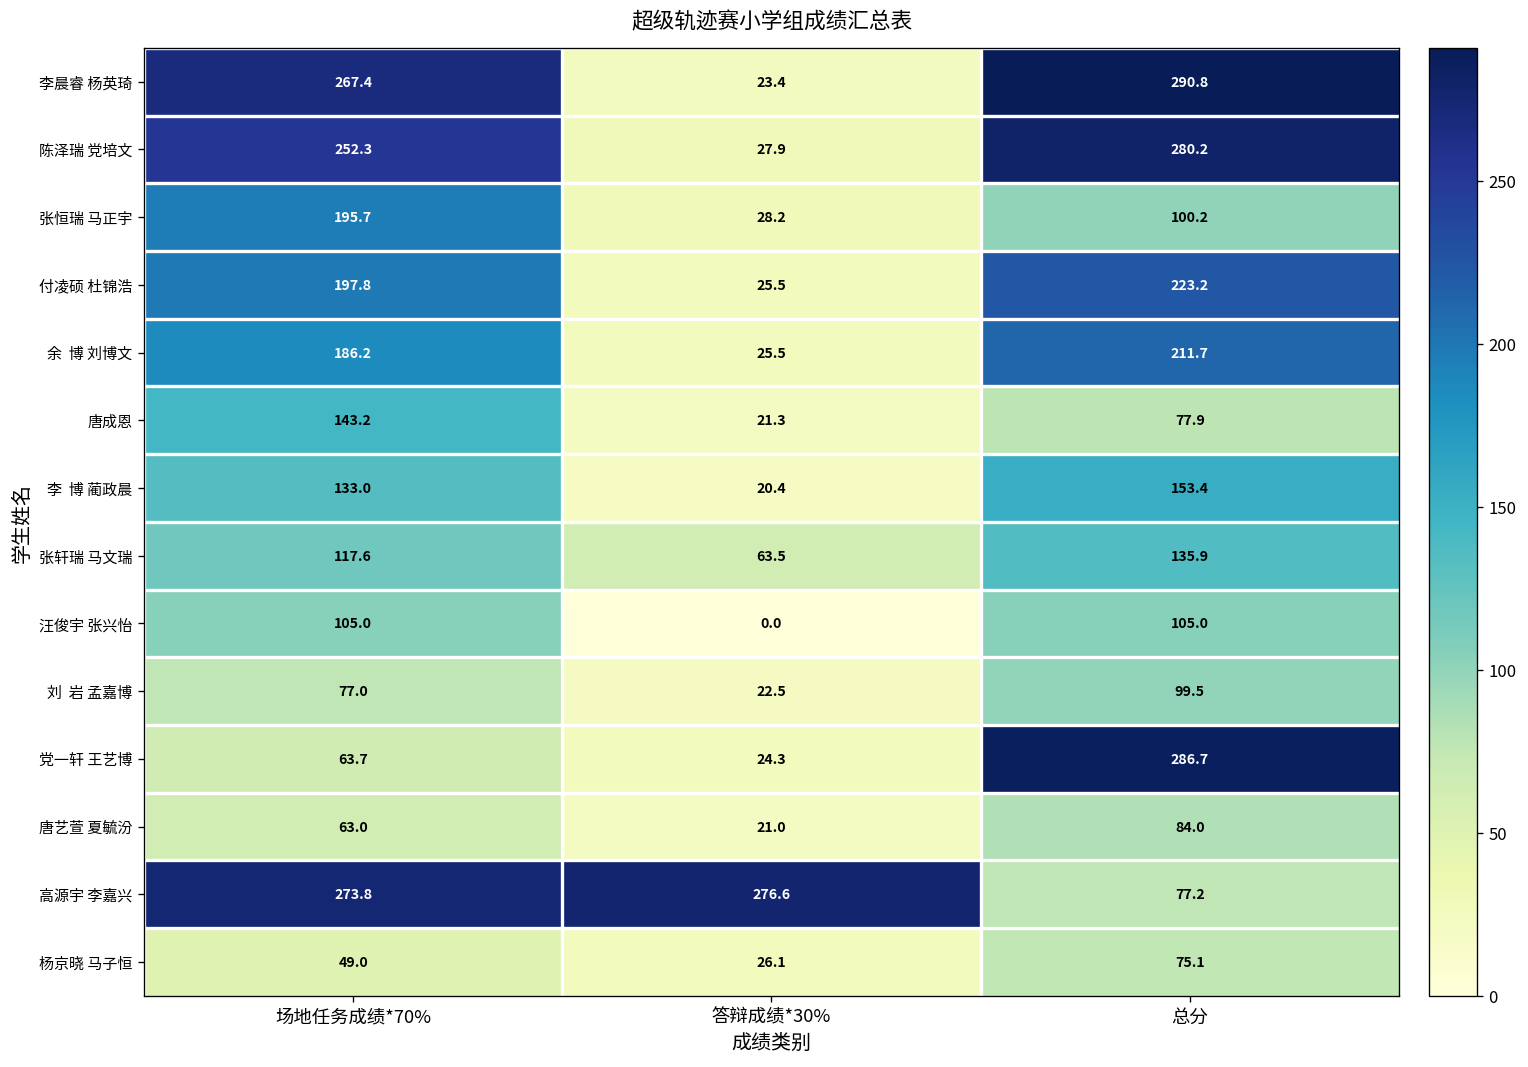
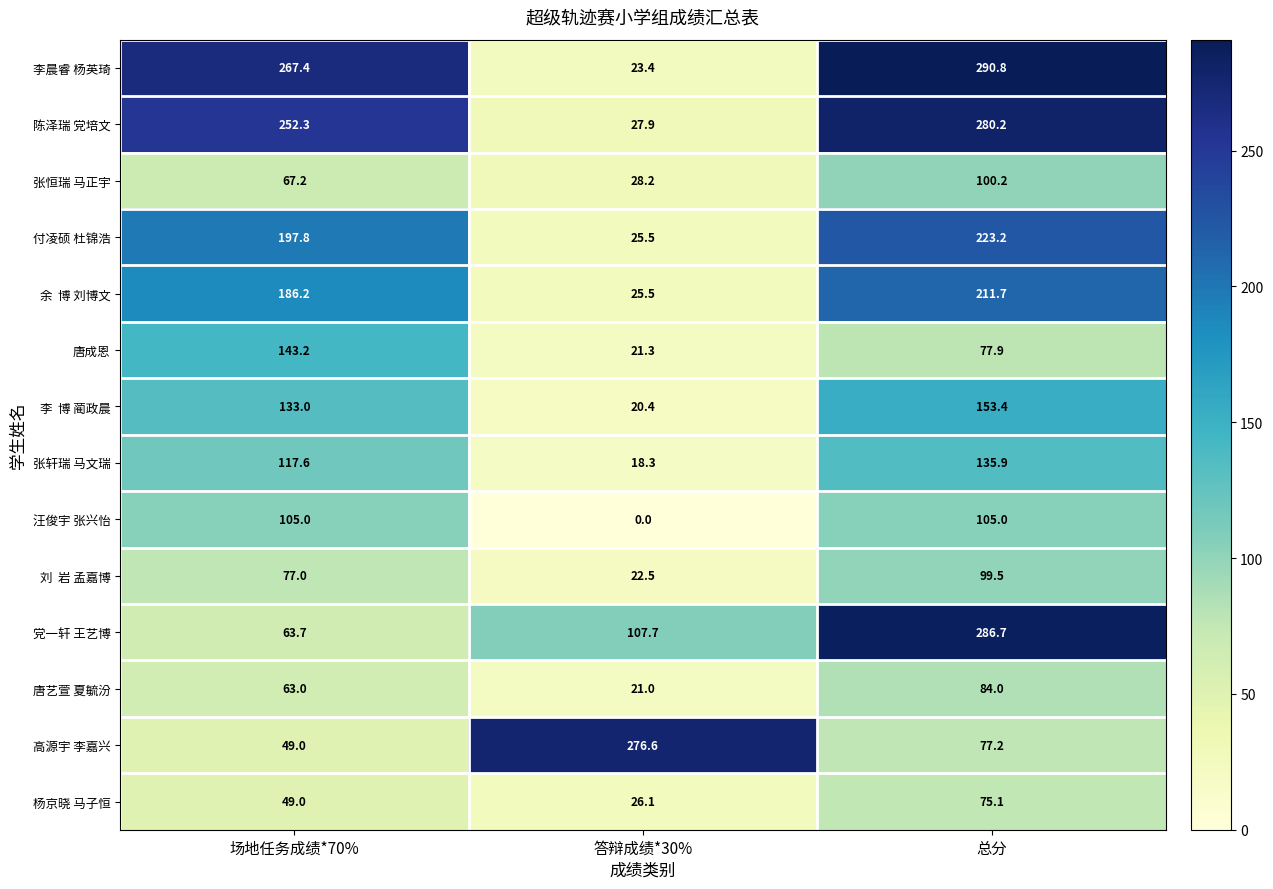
张恒瑞 马正宇, 场地任务成绩*70%: 195.7 -> 67.2
张轩瑞 马文瑞, 答辩成绩*30%: 63.5 -> 18.3
党一轩 王艺博, 答辩成绩*30%: 24.3 -> 107.7
高源宇 李嘉兴, 场地任务成绩*70%: 273.8 -> 49.0
